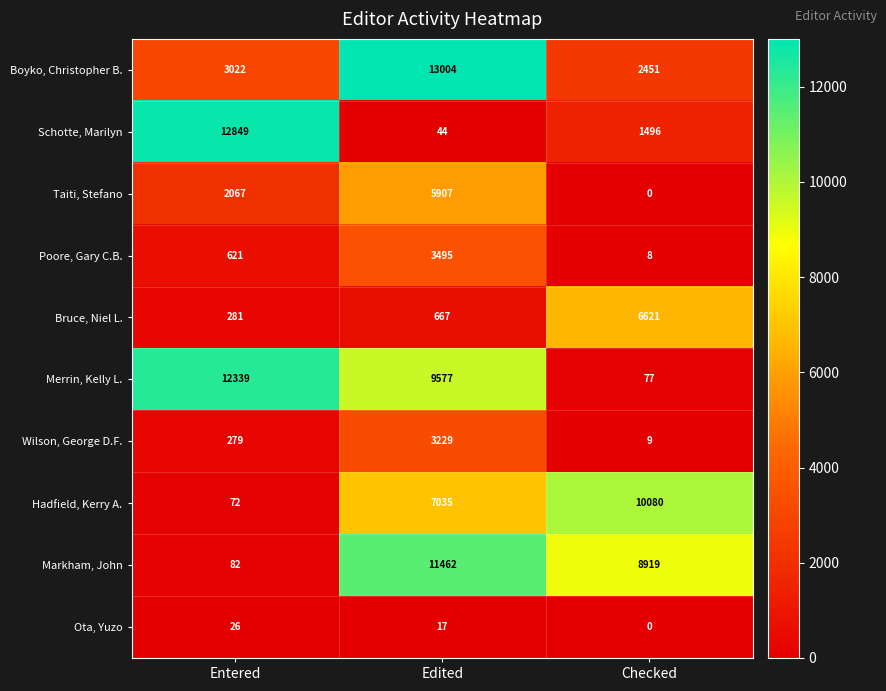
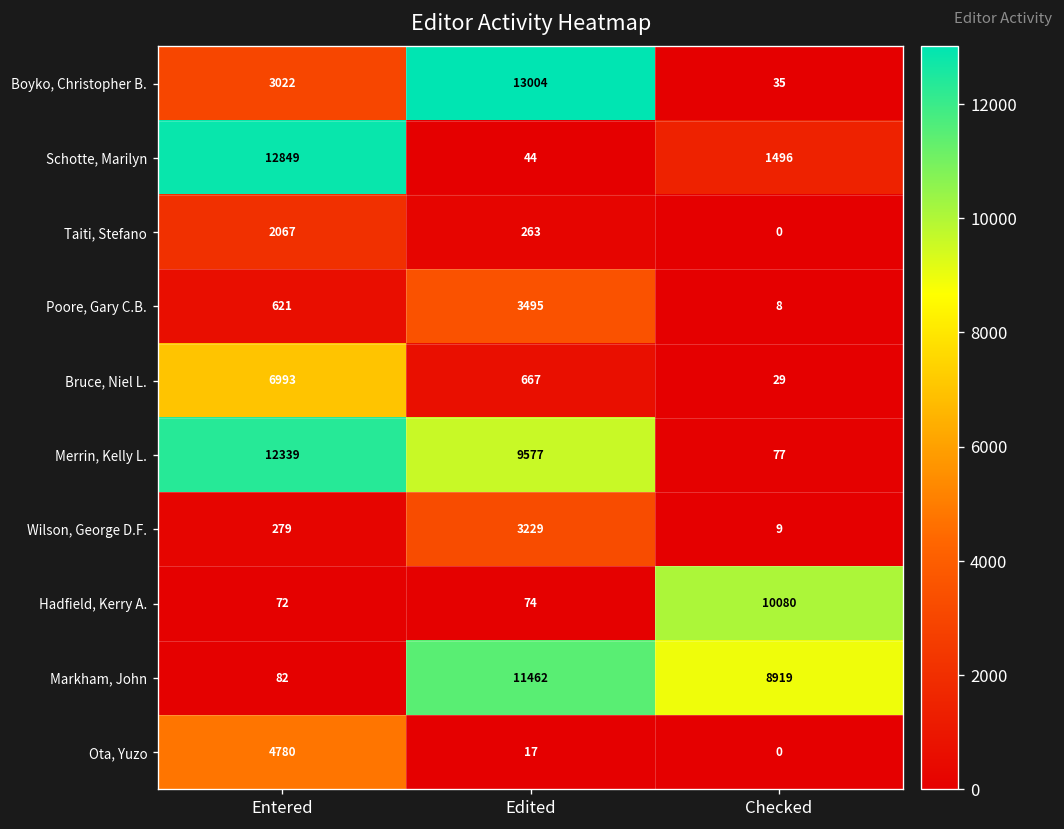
Boyko, Christopher B., Checked: 2451 -> 35
Taiti, Stefano, Edited: 5907 -> 263
Bruce, Niel L., Entered: 281 -> 6993
Bruce, Niel L., Checked: 6621 -> 29
Hadfield, Kerry A., Edited: 7035 -> 74
Ota, Yuzo, Entered: 26 -> 4780
